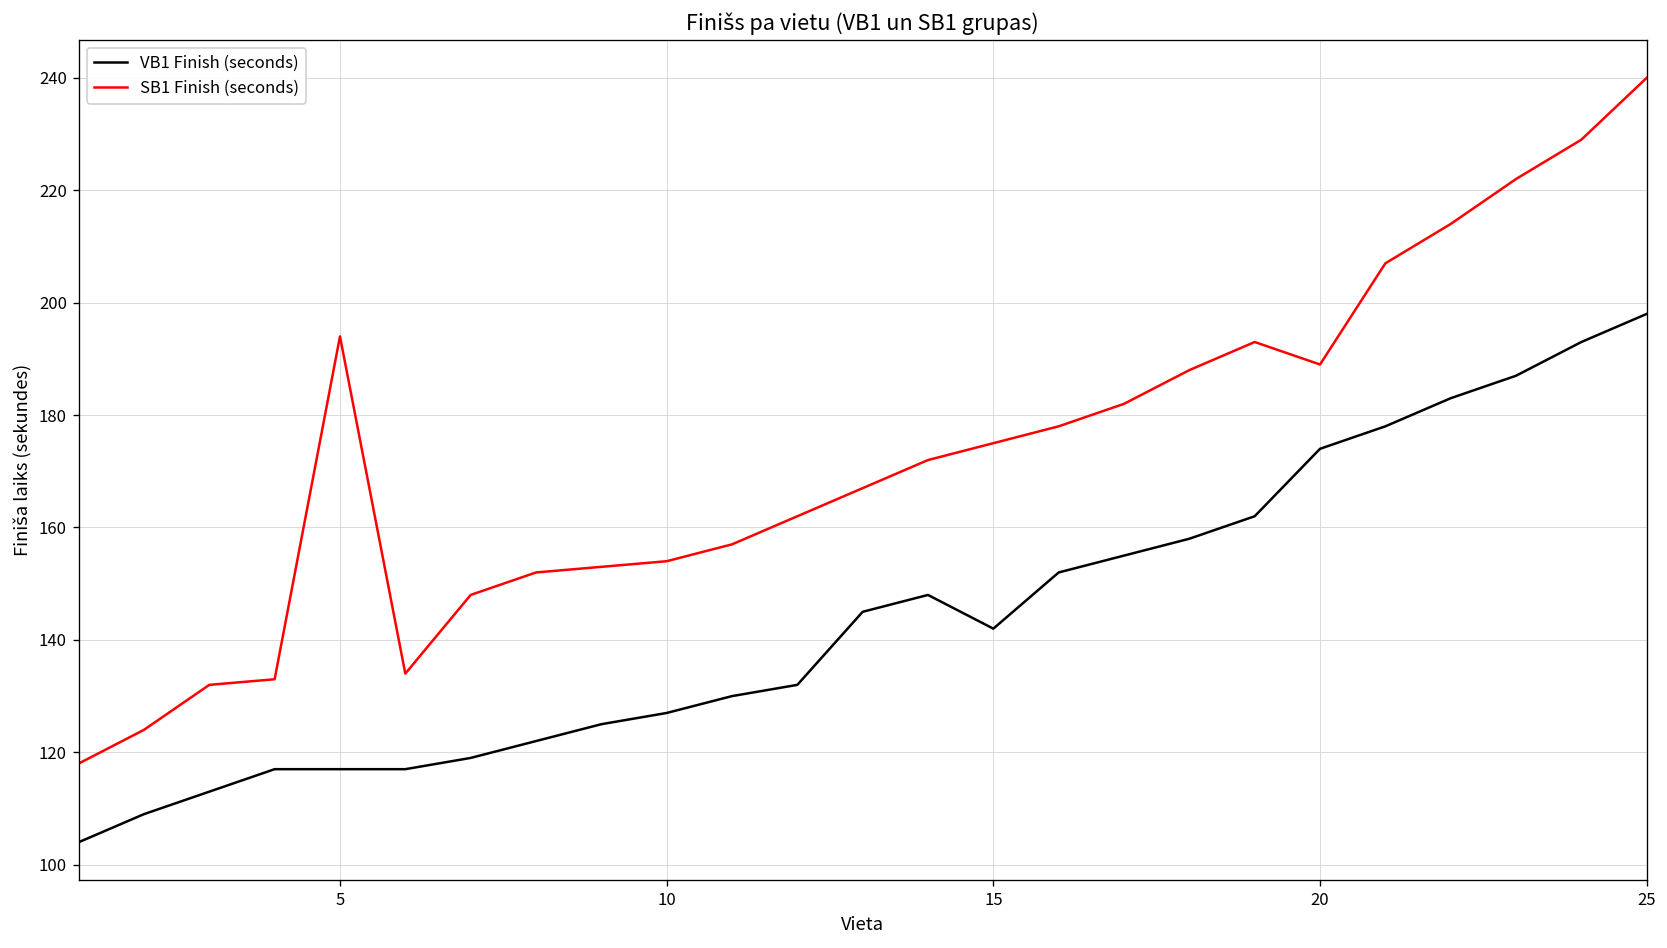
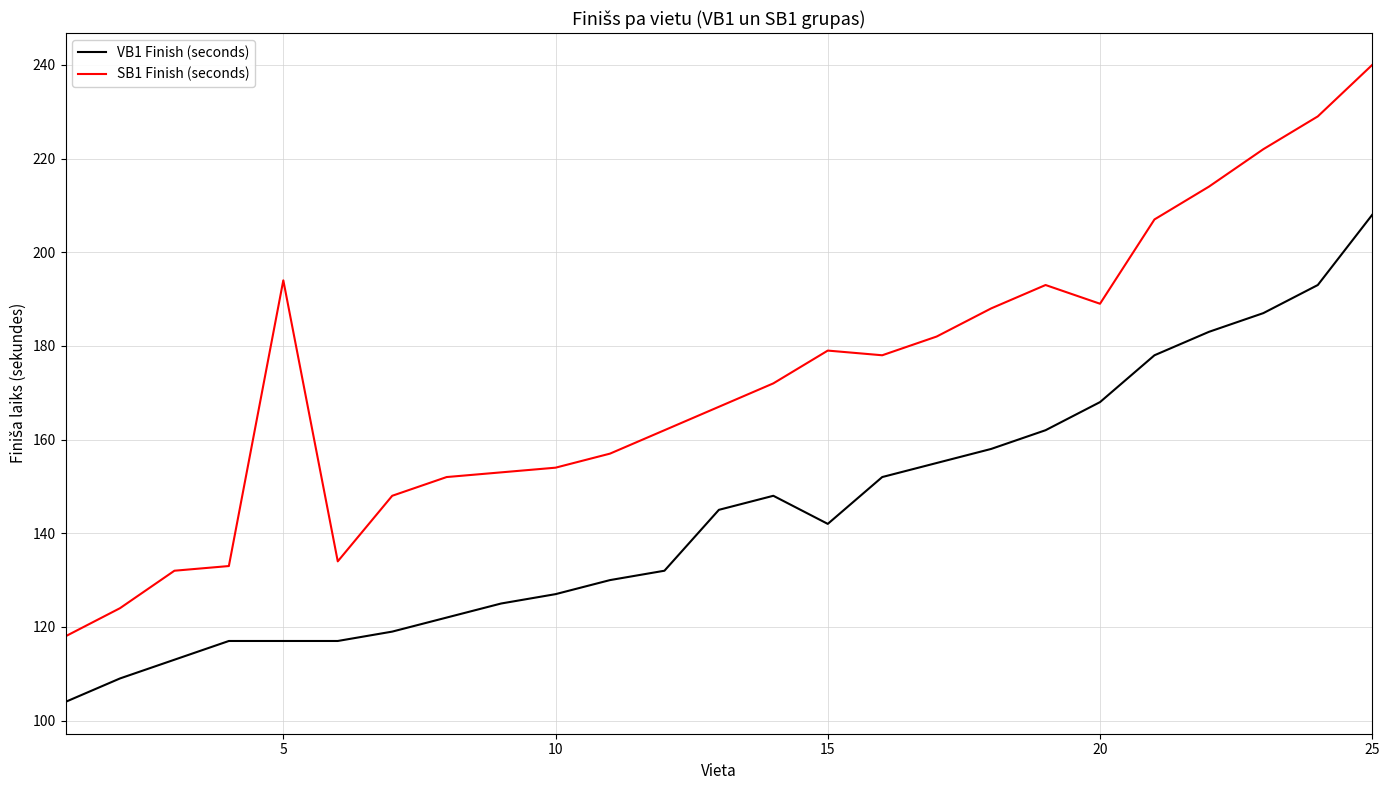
SB1 Finish (seconds), 15: 175 -> 179
VB1 Finish (seconds), 20: 174 -> 168
VB1 Finish (seconds), 25: 198 -> 208
